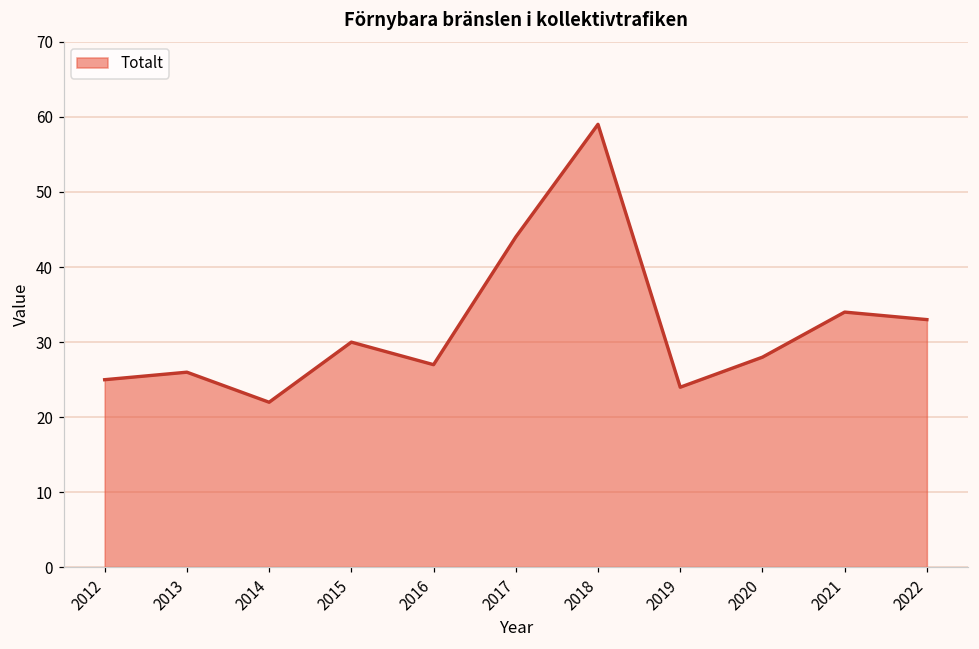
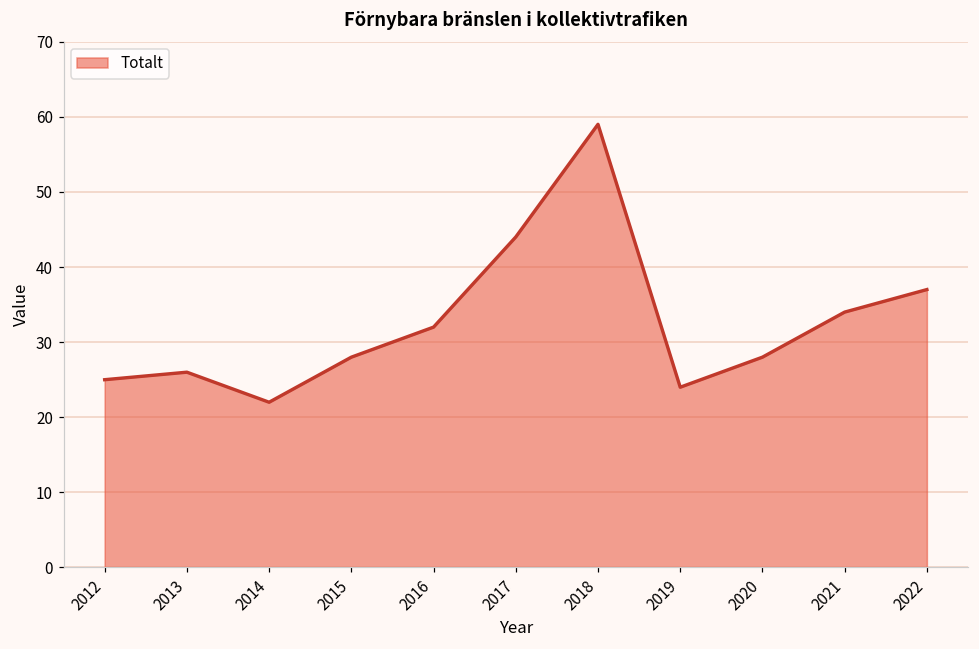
2015: 30 -> 28
2016: 27 -> 32
2022: 33 -> 37
